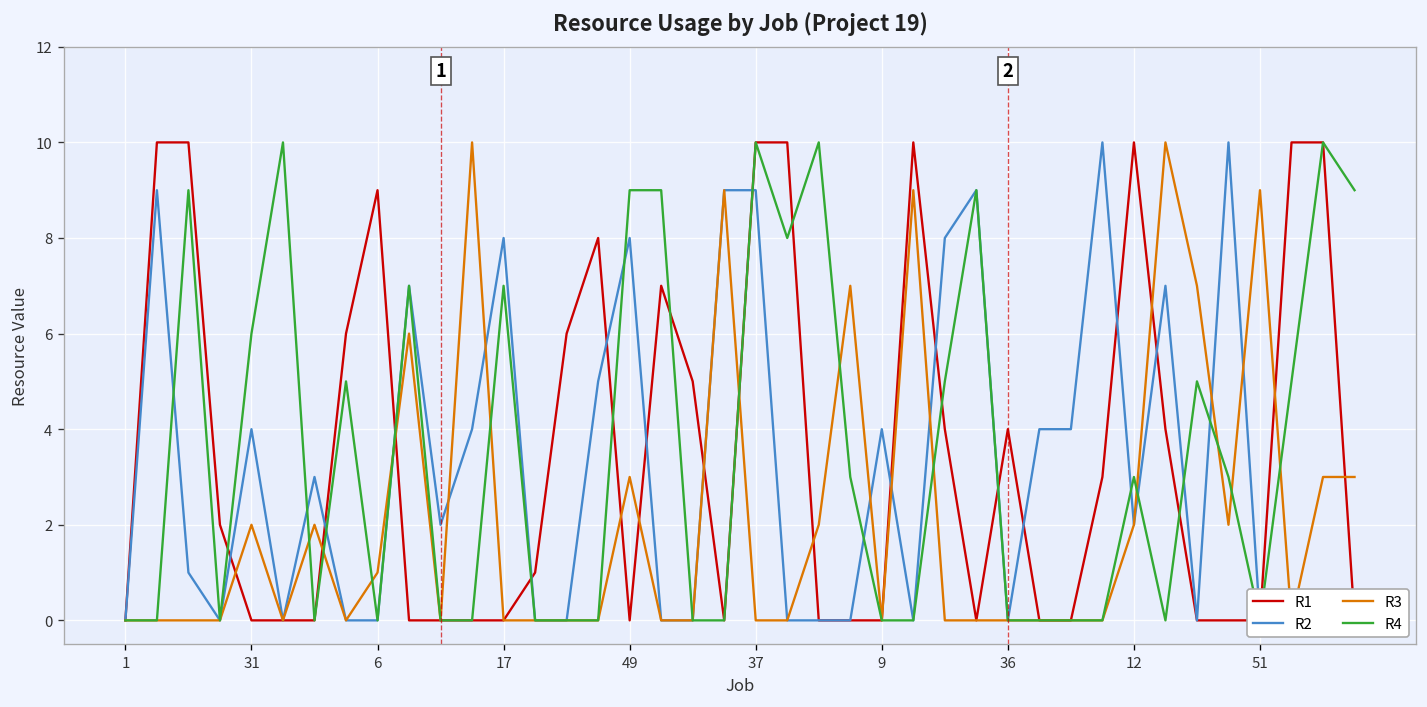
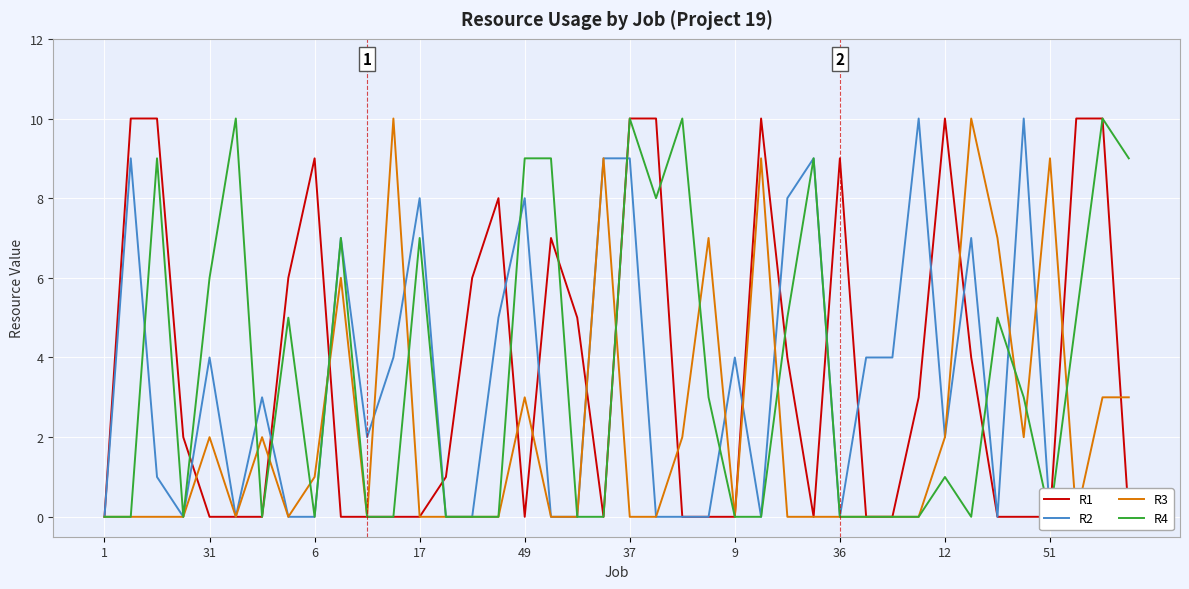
R1, 36: 4 -> 9
R4, 12: 3 -> 1
